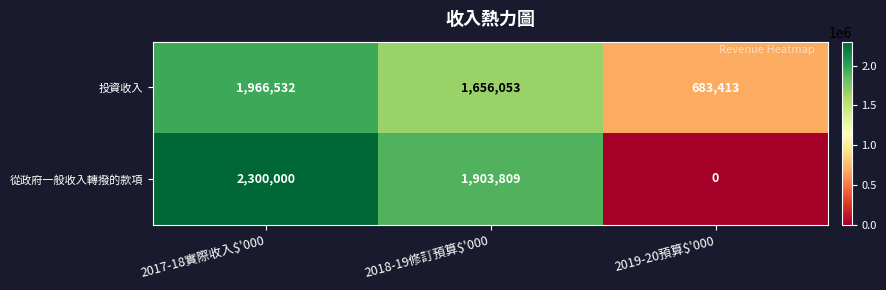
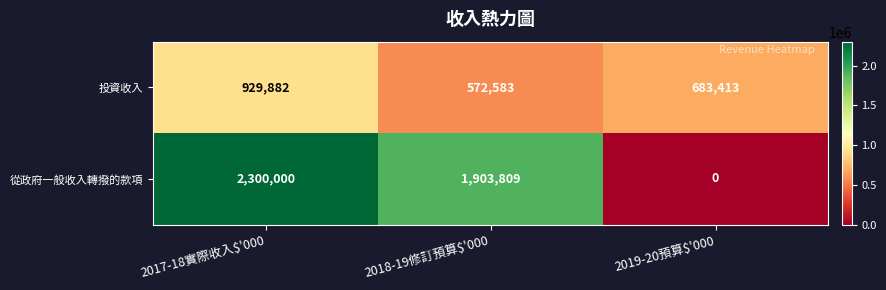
投資收入, 2017-18實際收入$'000: 1,966,532 -> 929,882
投資收入, 2018-19修訂預算$'000: 1,656,053 -> 572,583
